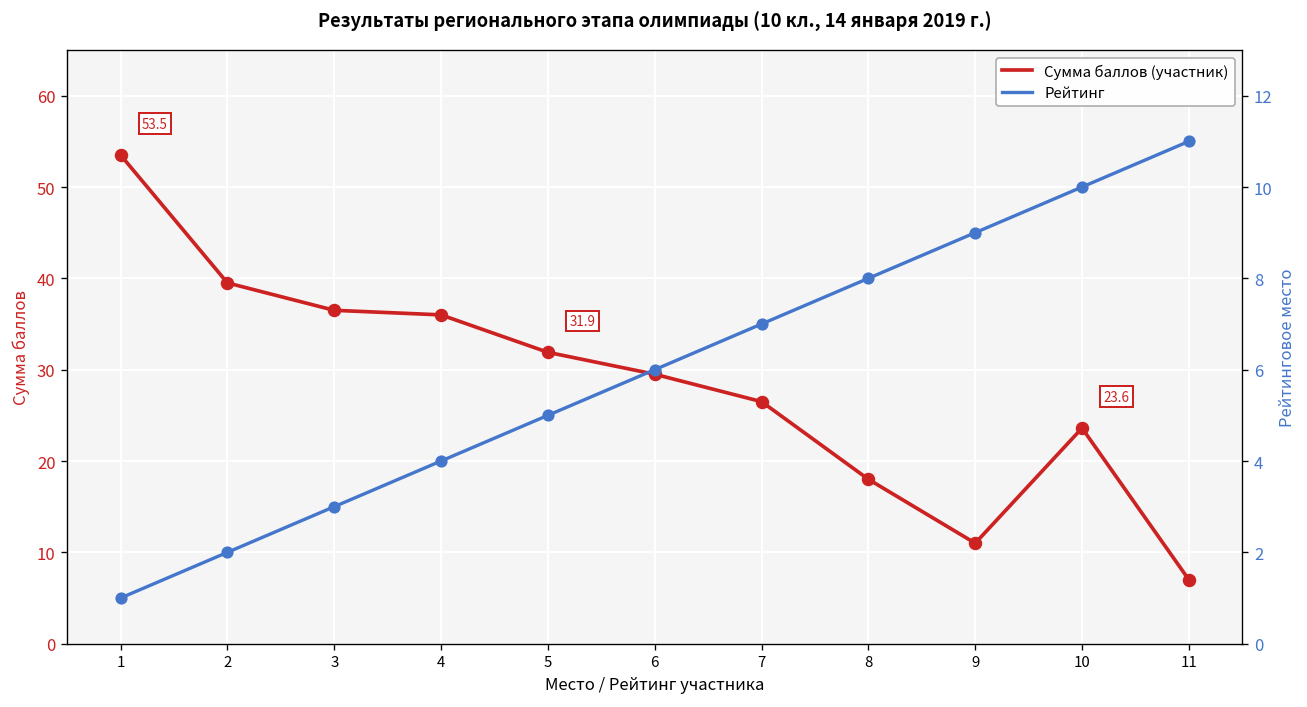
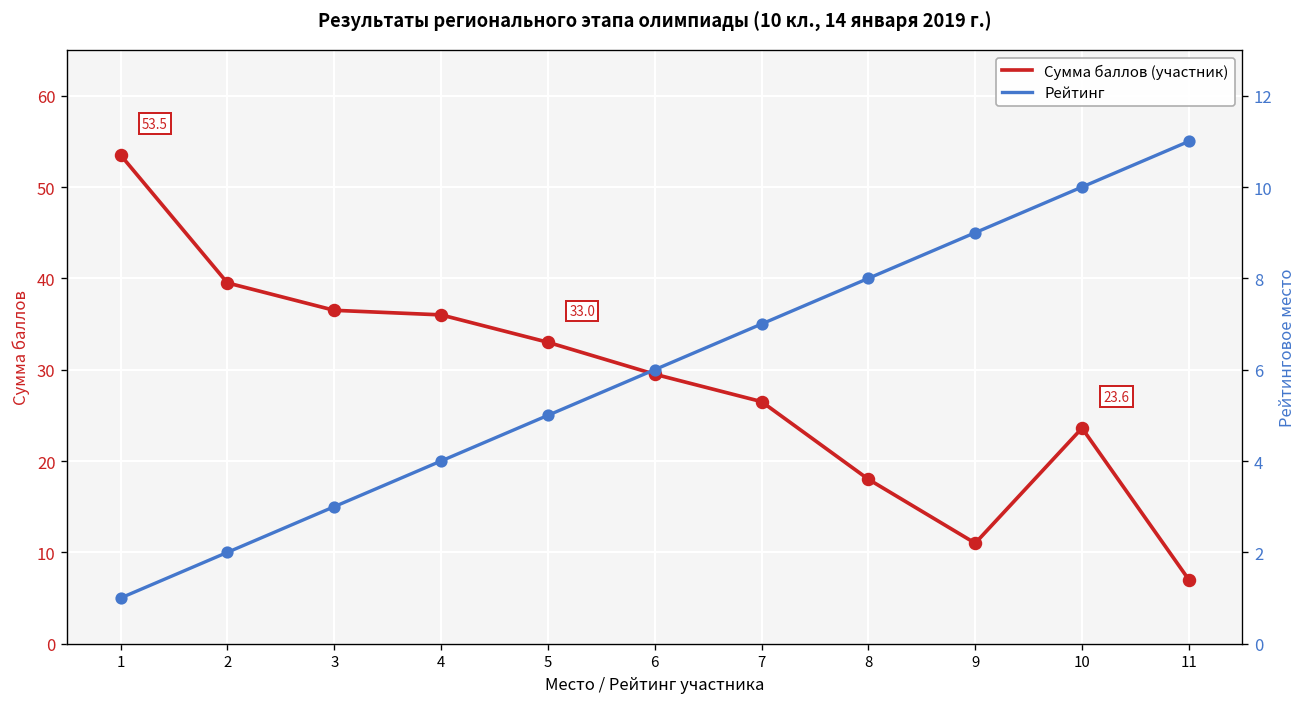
Сумма баллов (участник), 5: 31.9 -> 33.0
